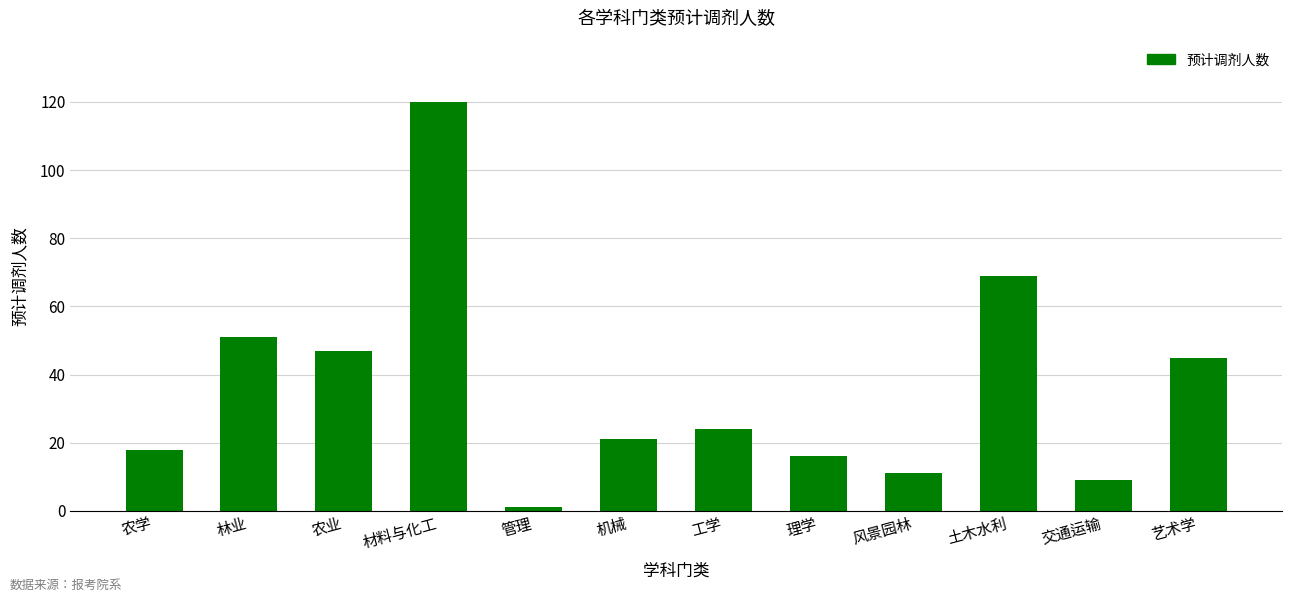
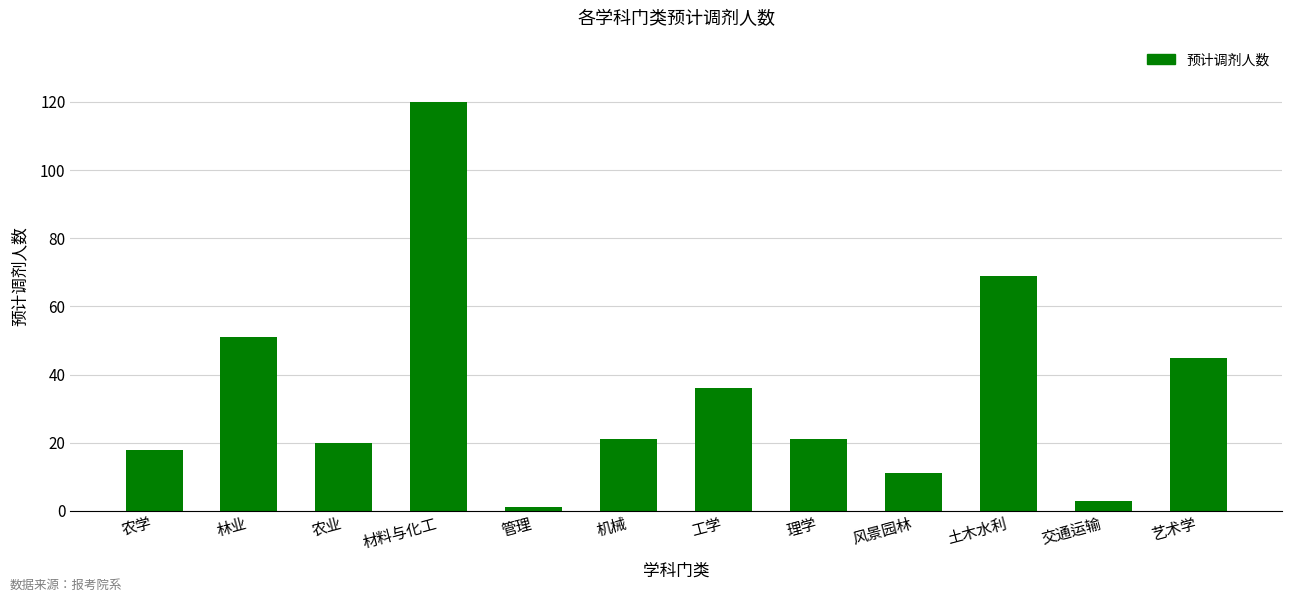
农业: 47 -> 20
工学: 24 -> 36
理学: 16 -> 21
交通运输: 9 -> 3
